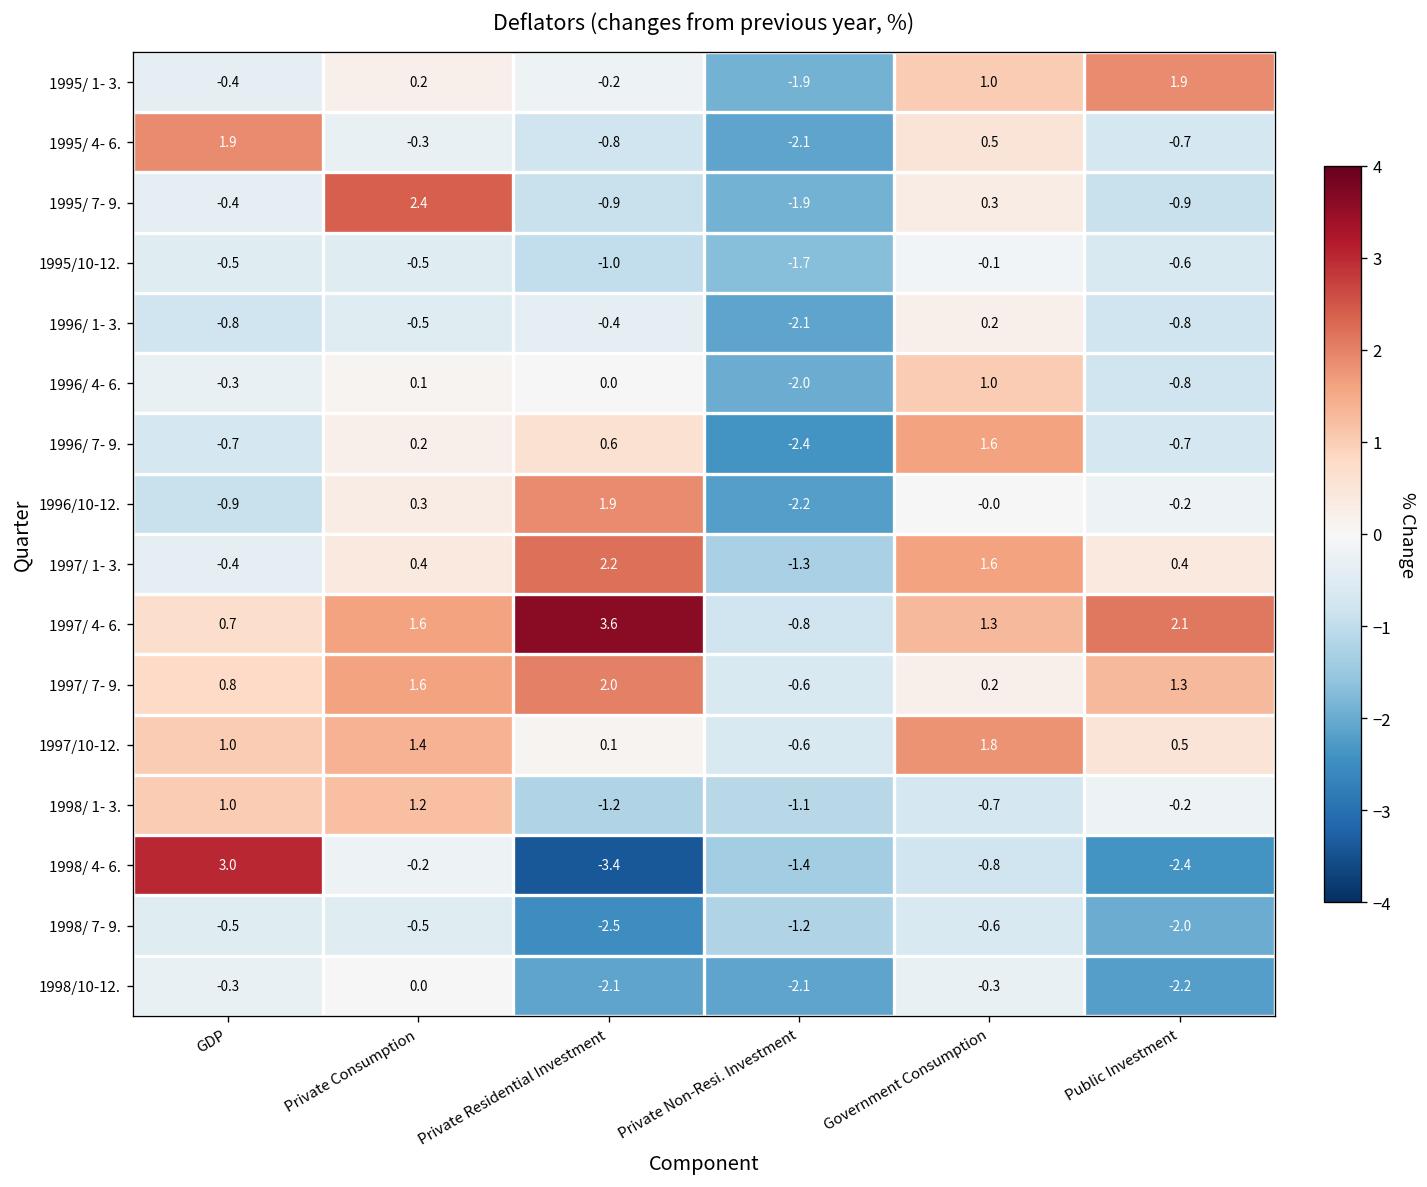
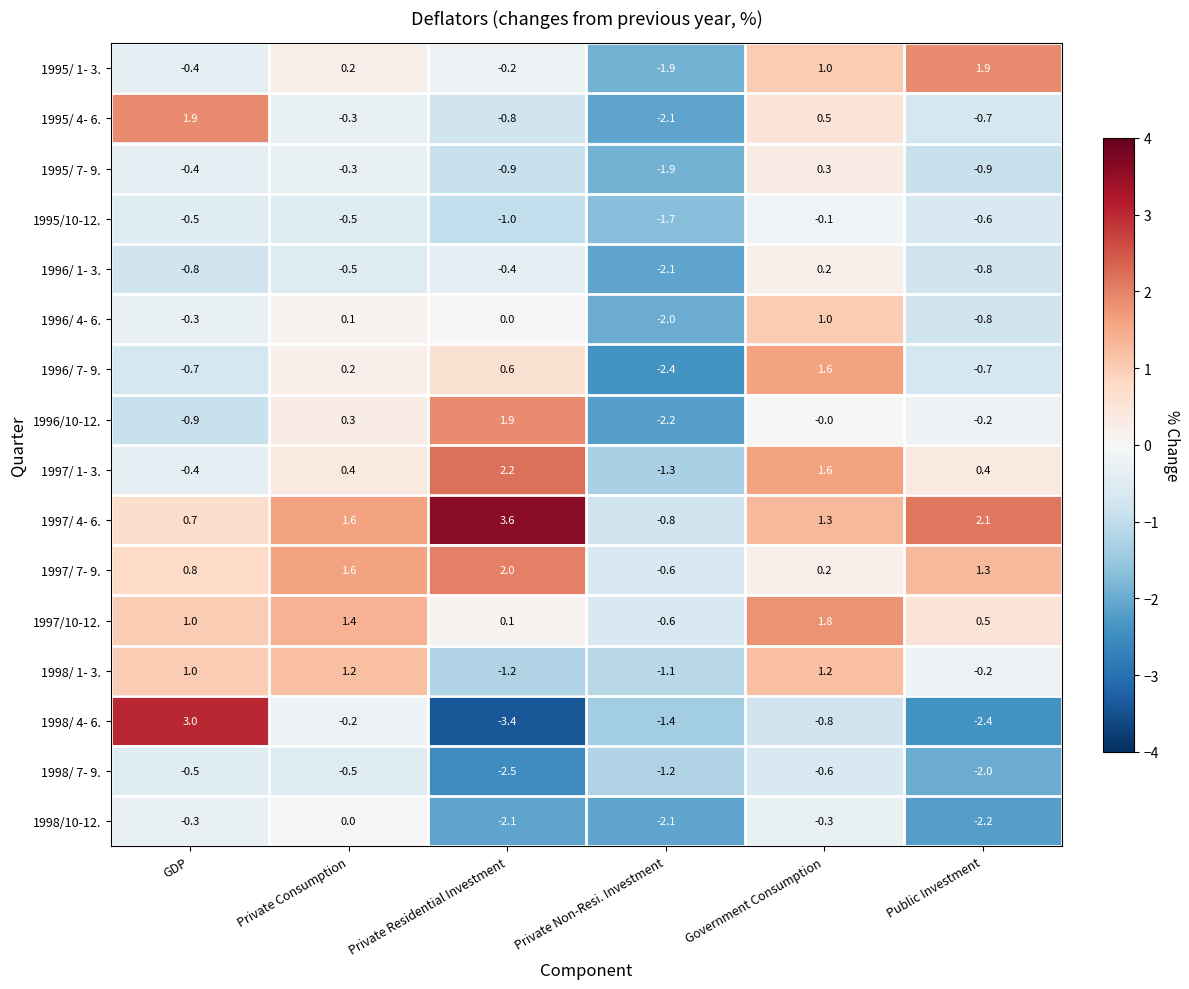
1995/ 7- 9., Private Consumption: 2.4 -> -0.3
1998/ 1- 3., Government Consumption: -0.7 -> 1.2
